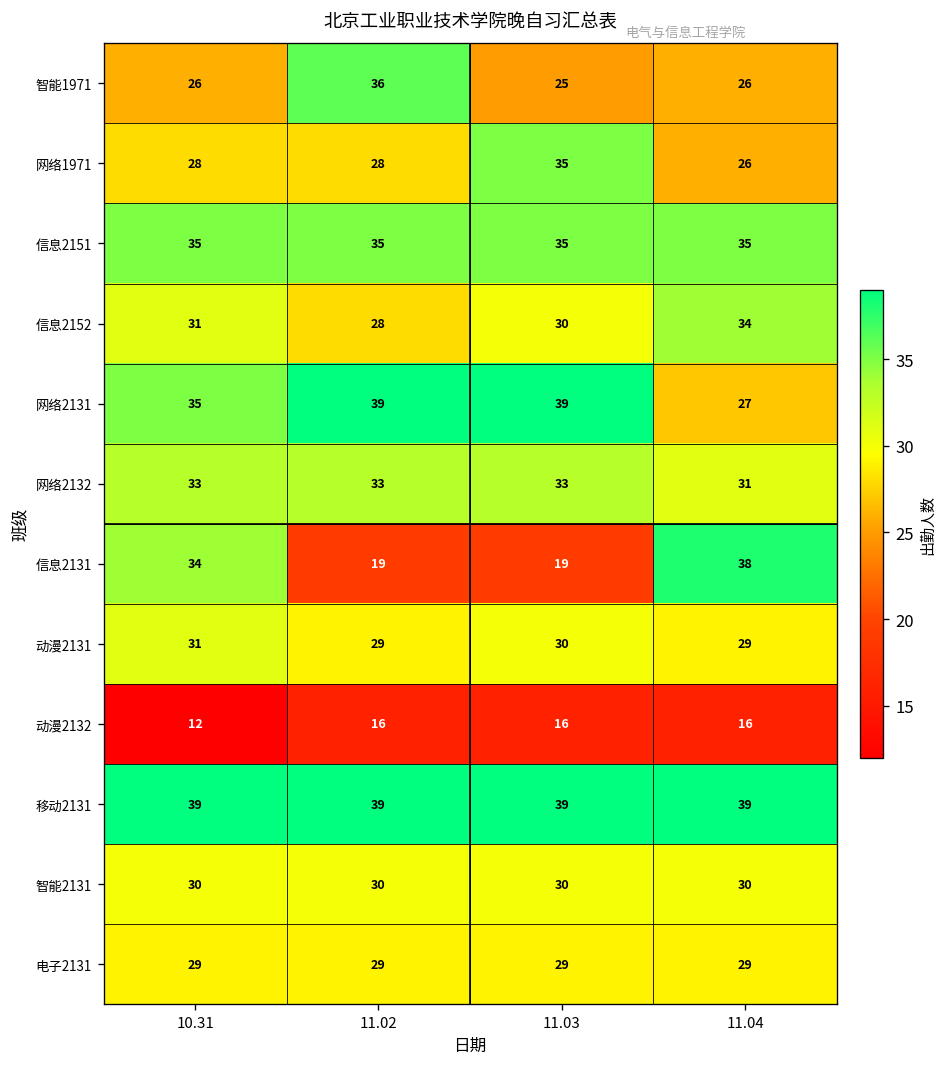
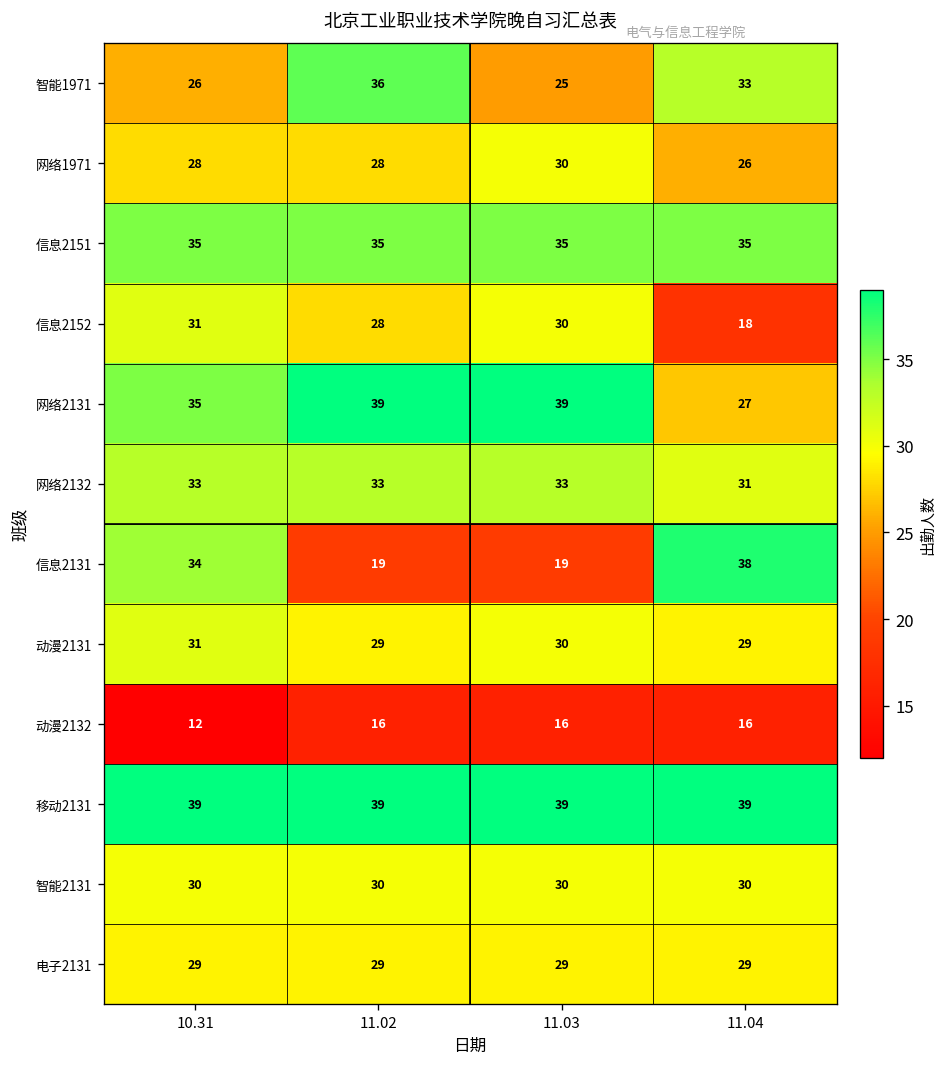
智能1971, 11.04: 26 -> 33
网络1971, 11.03: 35 -> 30
信息2152, 11.04: 34 -> 18
